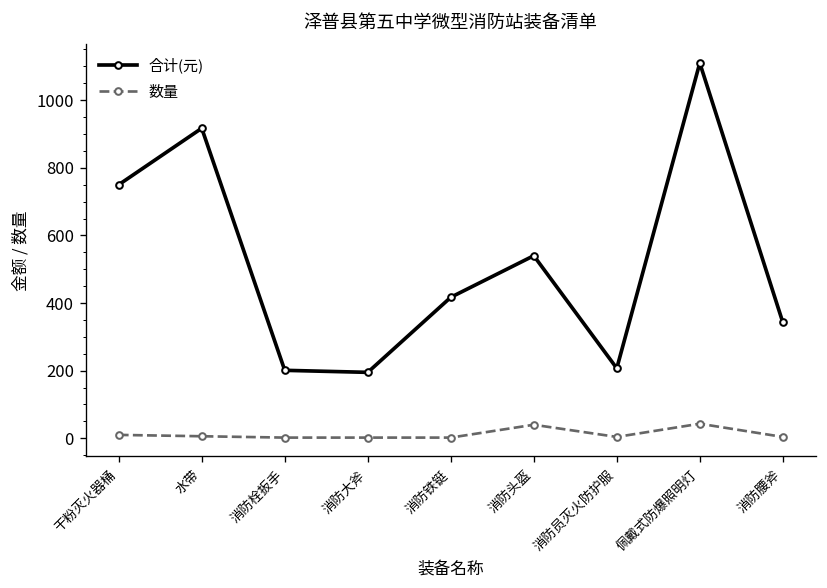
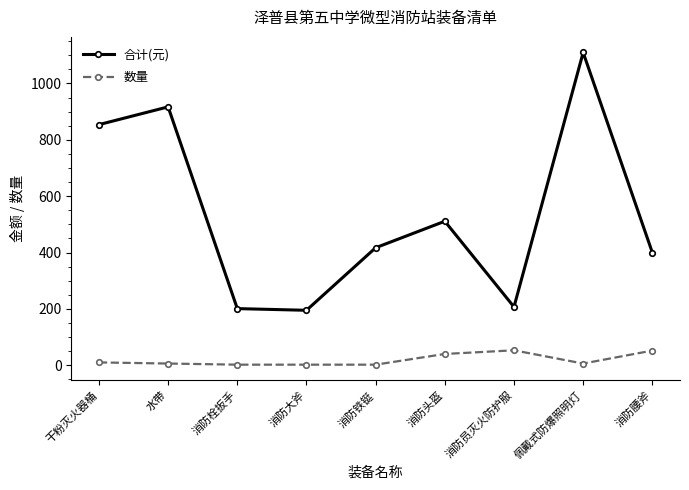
合计(元), 干粉灭火器桶: 750 -> 850
合计(元), 消防头盔: 540 -> 510
数量, 消防员灭火防护服: 0 -> 50
数量, 佩戴式防爆照明灯: 40 -> 10
合计(元), 消防腰斧: 340 -> 400
数量, 消防腰斧: 0 -> 50
